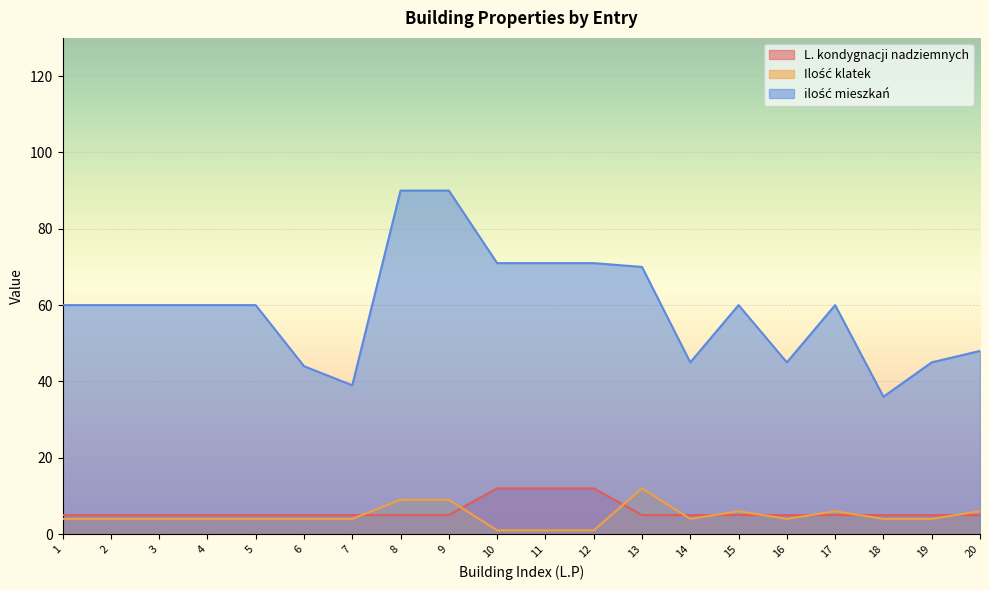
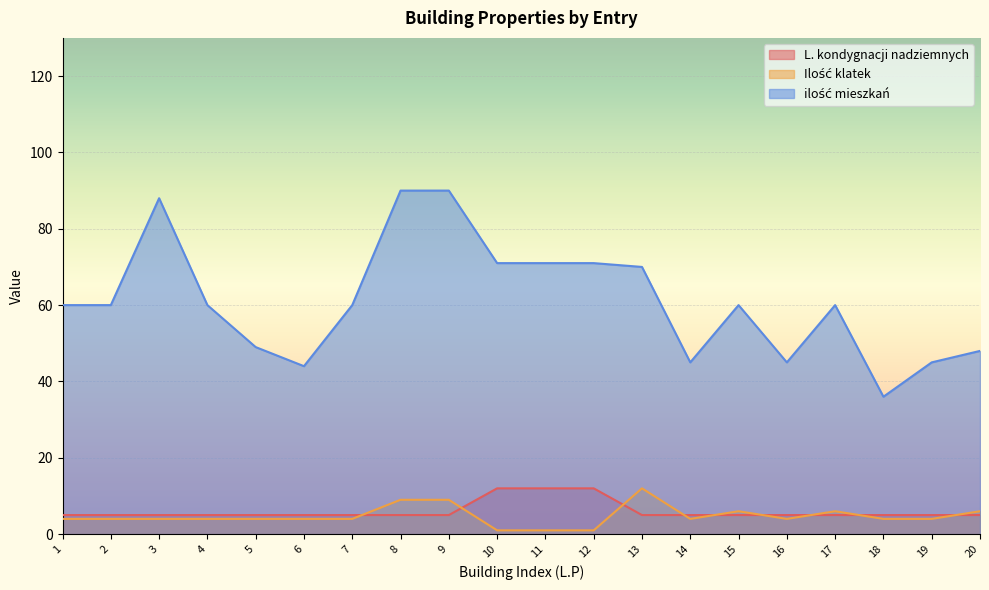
ilość mieszkań, 3: 60 -> 88
ilość mieszkań, 5: 60 -> 49
ilość mieszkań, 7: 39 -> 60
